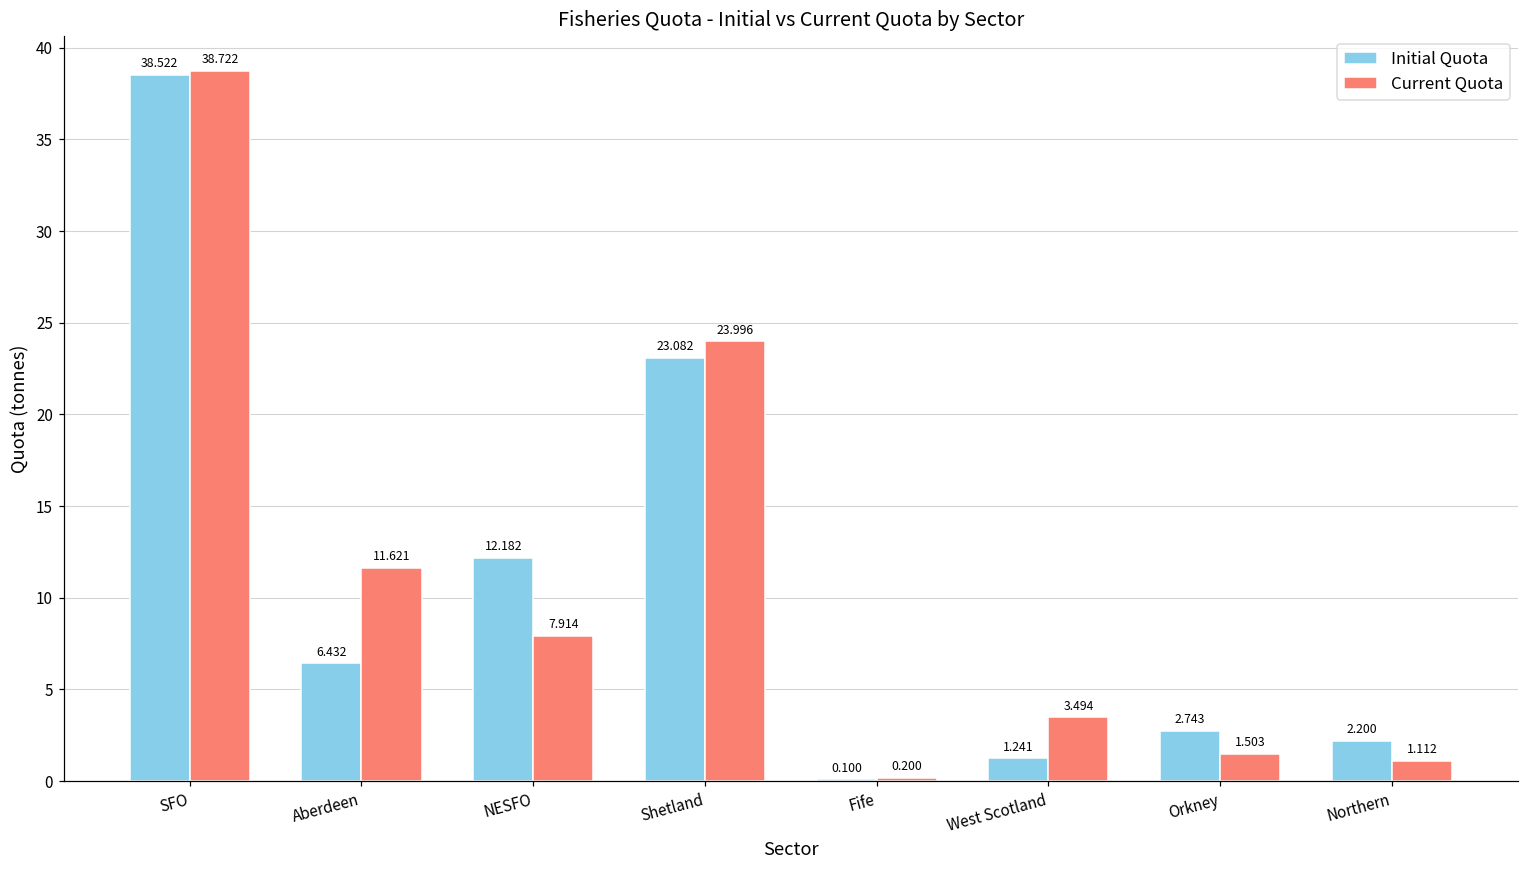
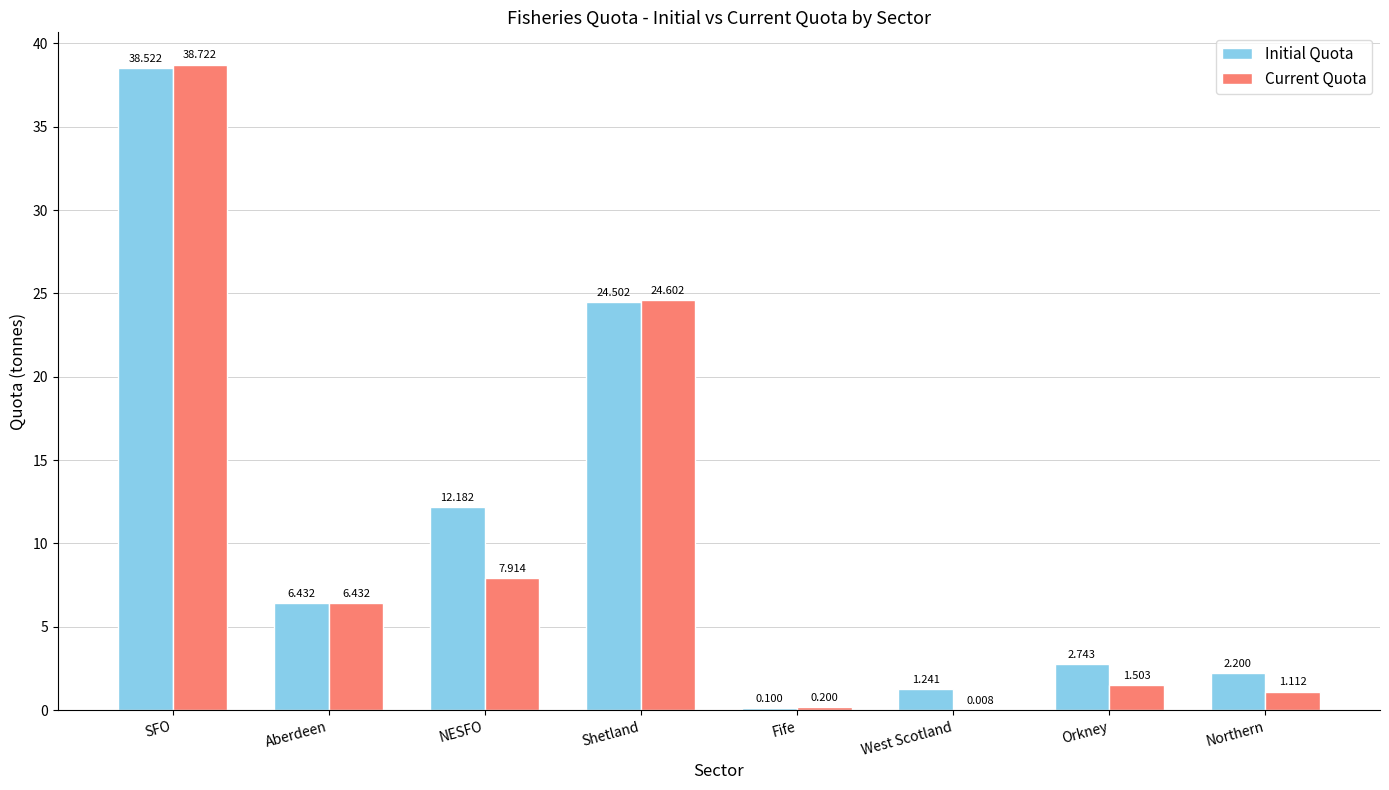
Current Quota, Aberdeen: 11.621 -> 6.432
Initial Quota, Shetland: 23.082 -> 24.502
Current Quota, Shetland: 23.996 -> 24.602
Current Quota, West Scotland: 3.494 -> 0.008
